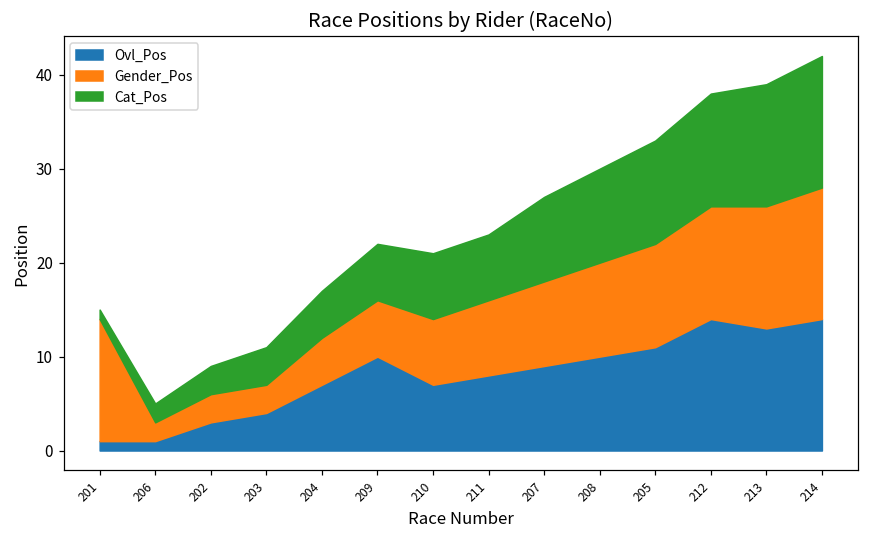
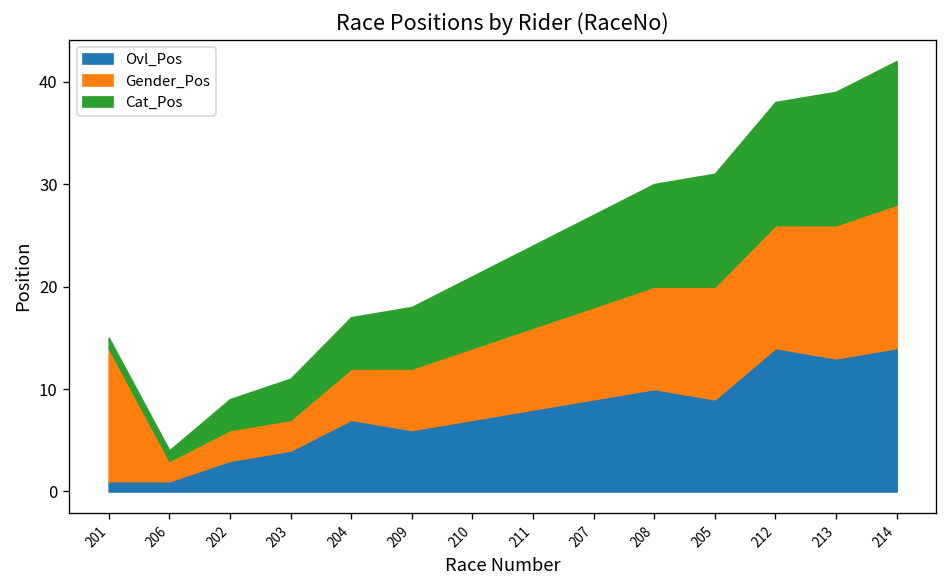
Cat_Pos, 206: 2 -> 1
Ovl_Pos, 209: 10 -> 6
Cat_Pos, 211: 7 -> 8
Ovl_Pos, 205: 11 -> 9
